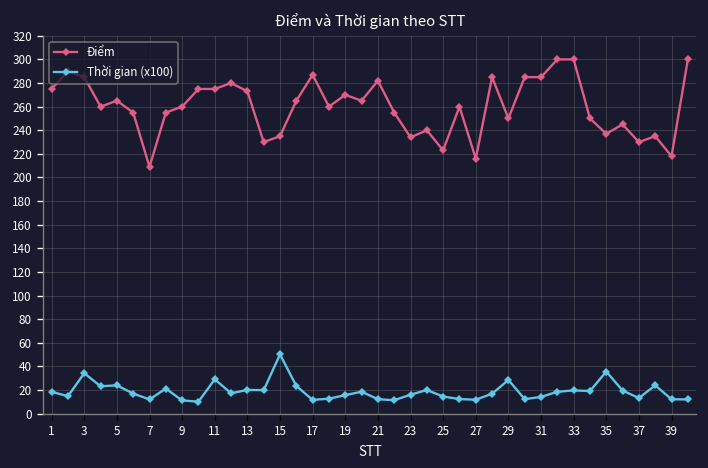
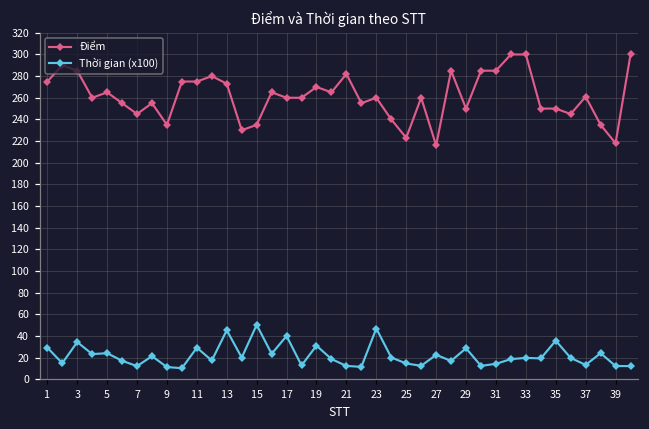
Thời gian (x100), 1: 20 -> 30
Điểm, 7: 210 -> 250
Điểm, 9: 260 -> 240
Thời gian (x100), 13: 20 -> 50
Điểm, 17: 290 -> 260
Thời gian (x100), 17: 10 -> 40
Thời gian (x100), 19: 20 -> 30
Điểm, 23: 230 -> 260
Thời gian (x100), 23: 20 -> 50
Thời gian (x100), 27: 10 -> 20
Điểm, 35: 240 -> 250
Điểm, 37: 230 -> 260
